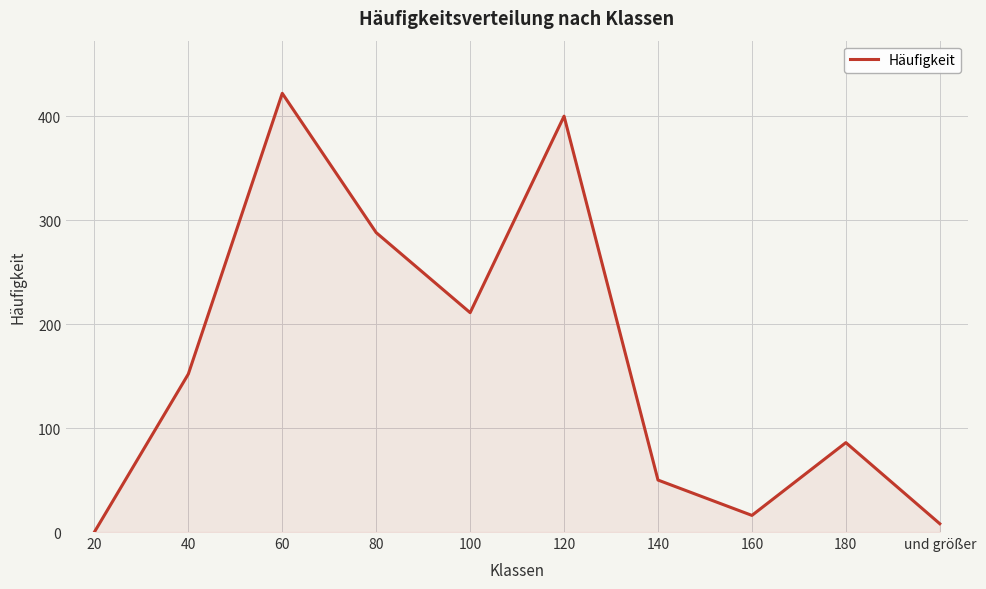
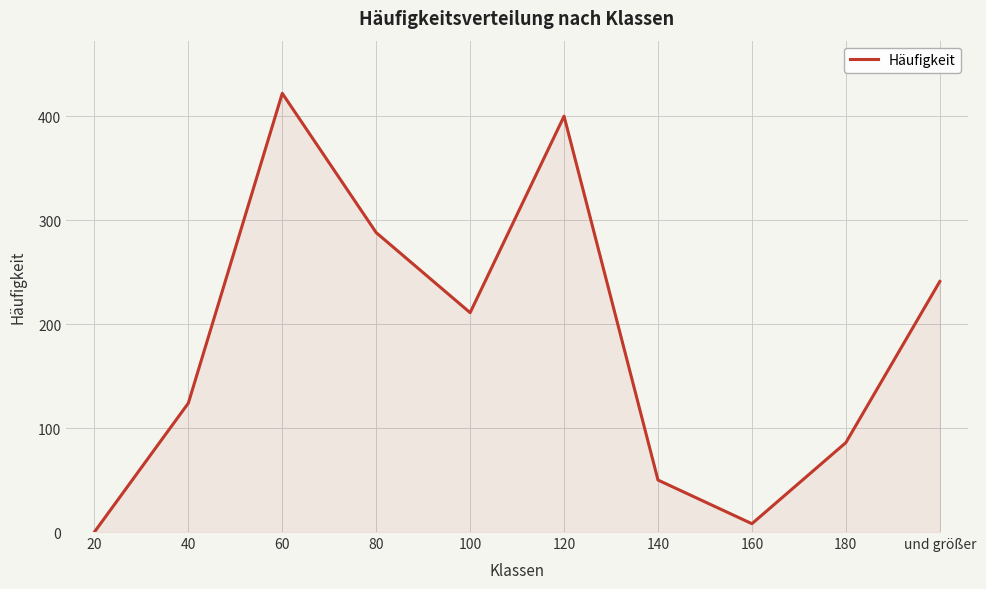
40: 152 -> 124
160: 16 -> 8
und größer: 8 -> 241
